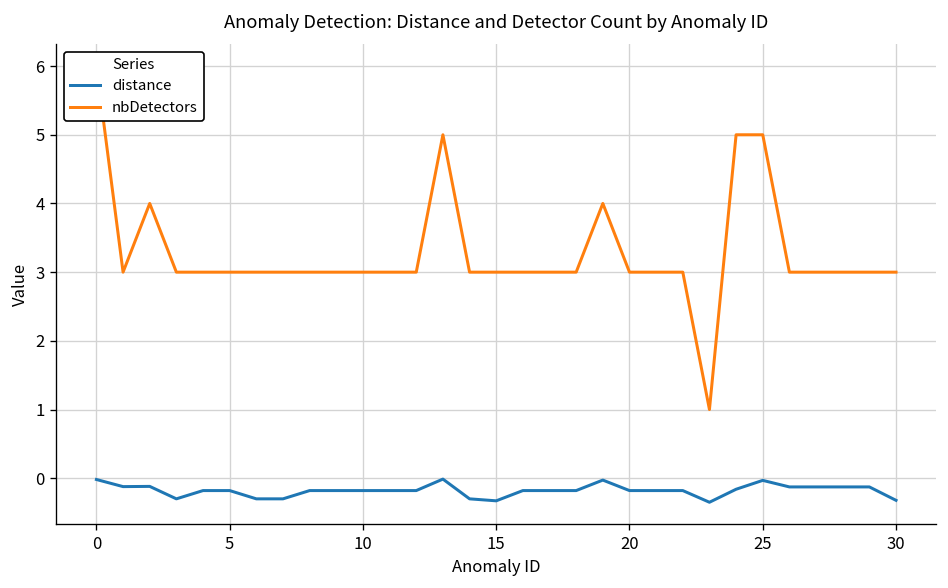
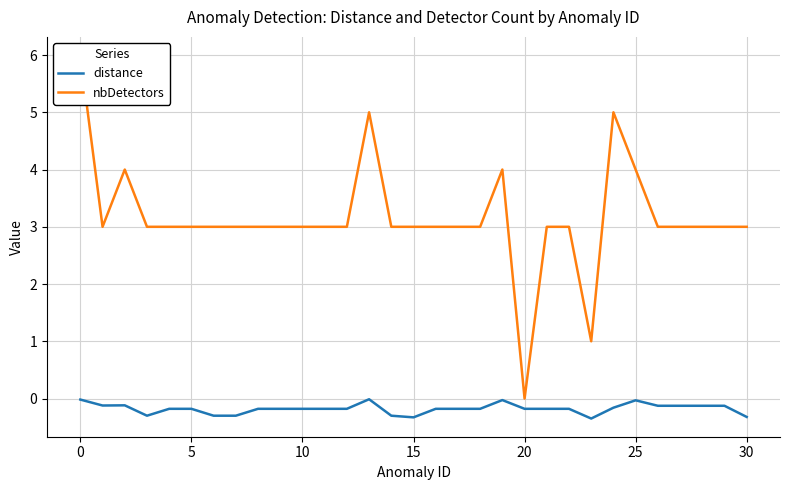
nbDetectors, 20: 3 -> 0
nbDetectors, 25: 5 -> 4
